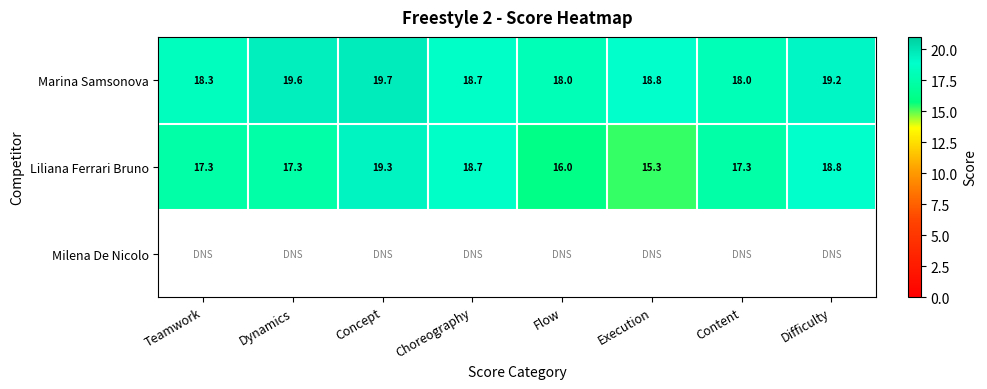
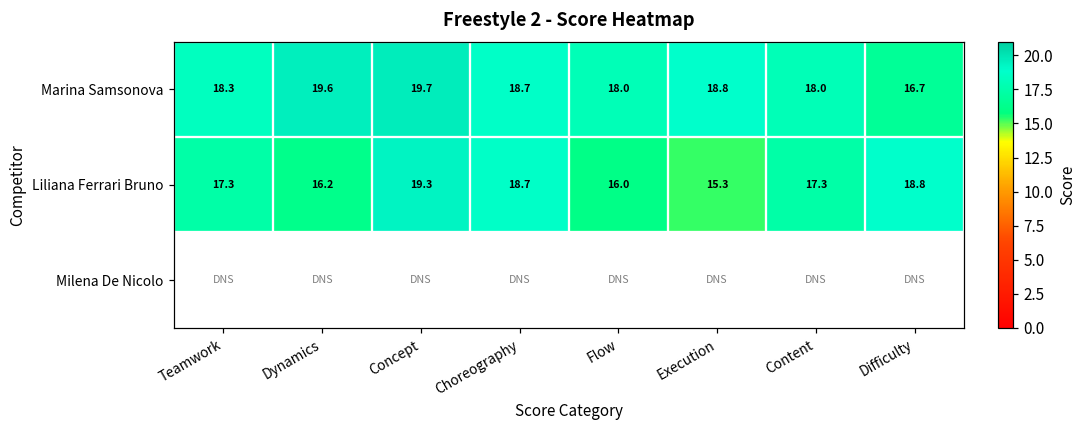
Marina Samsonova, Difficulty: 19.2 -> 16.7
Liliana Ferrari Bruno, Dynamics: 17.3 -> 16.2
